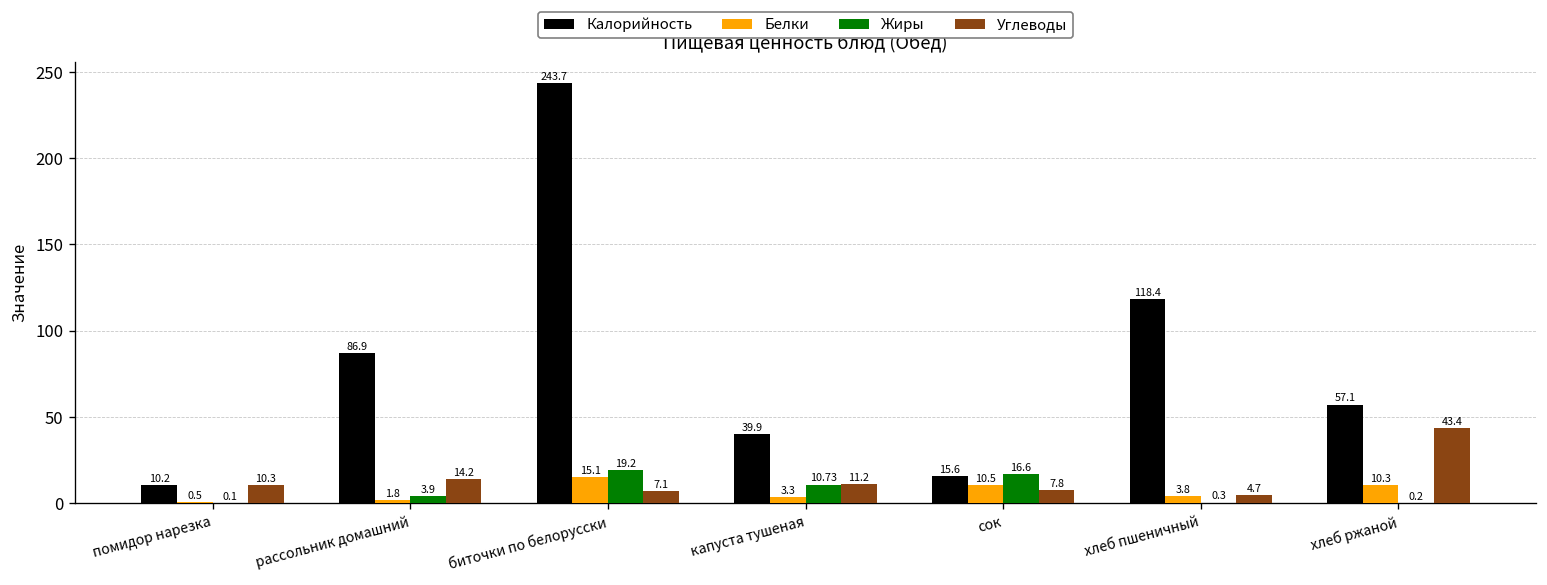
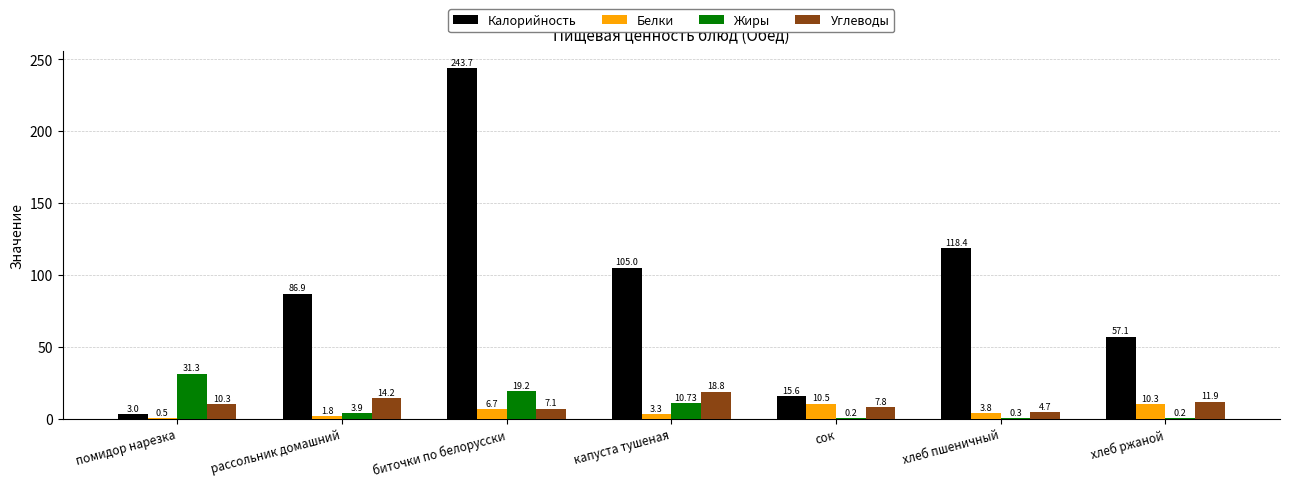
Калорийность, помидор нарезка: 10.2 -> 3.0
Жиры, помидор нарезка: 0.1 -> 31.3
Белки, биточки по белорусски: 15.1 -> 6.7
Калорийность, капуста тушеная: 39.9 -> 105.0
Углеводы, капуста тушеная: 11.2 -> 18.8
Жиры, сок: 16.6 -> 0.2
Углеводы, хлеб ржаной: 43.4 -> 11.9
